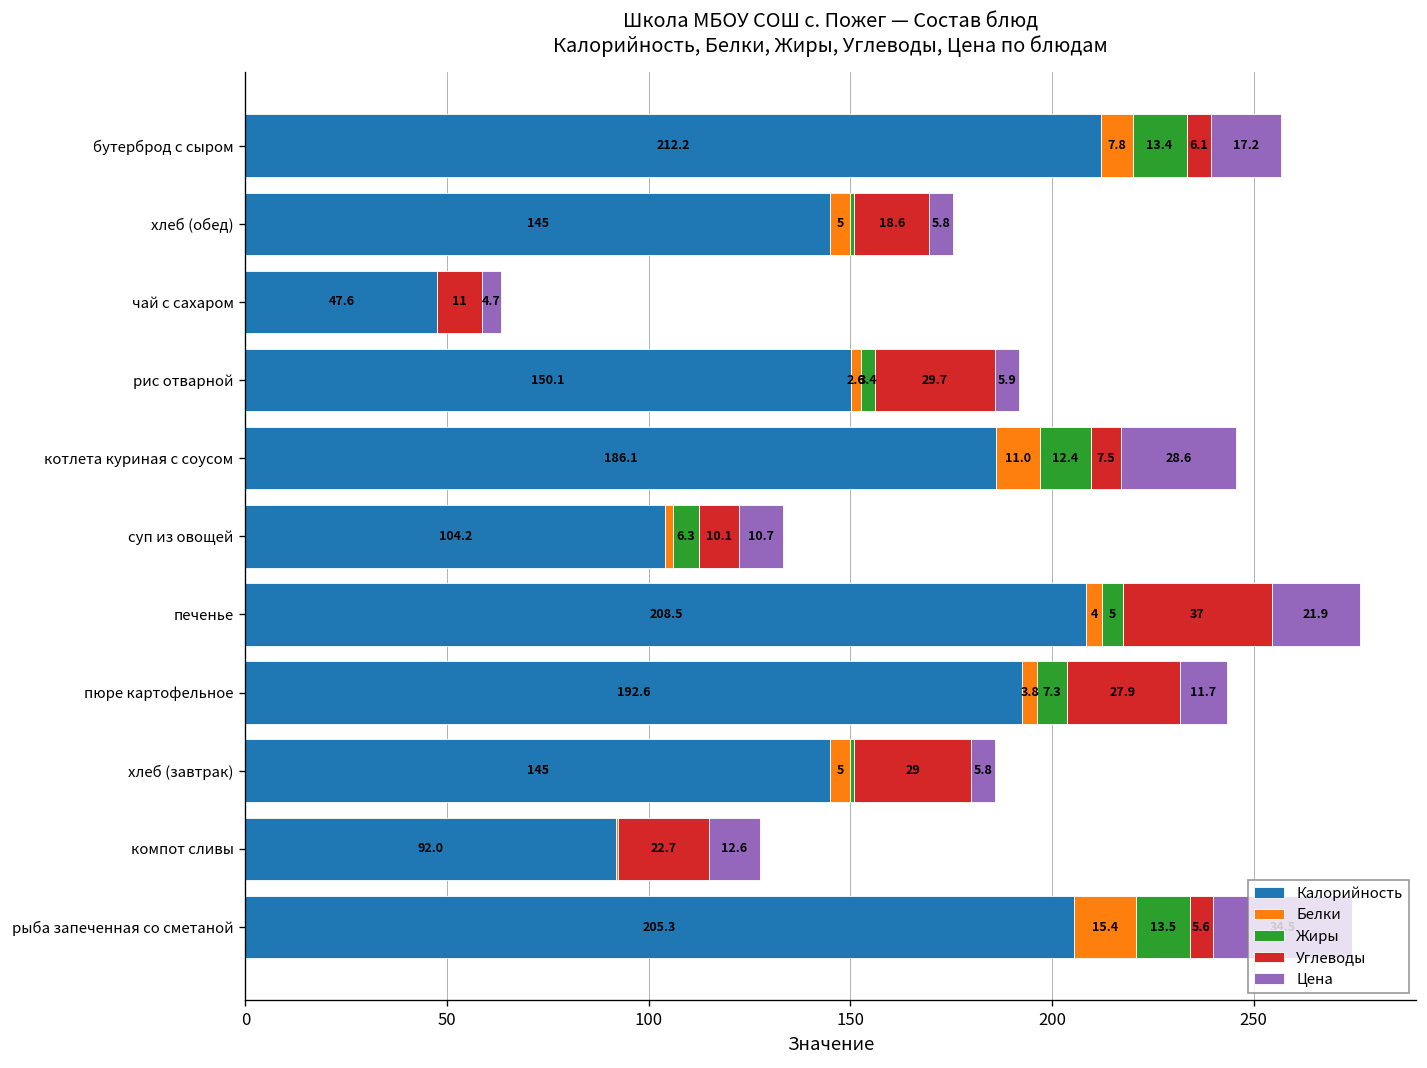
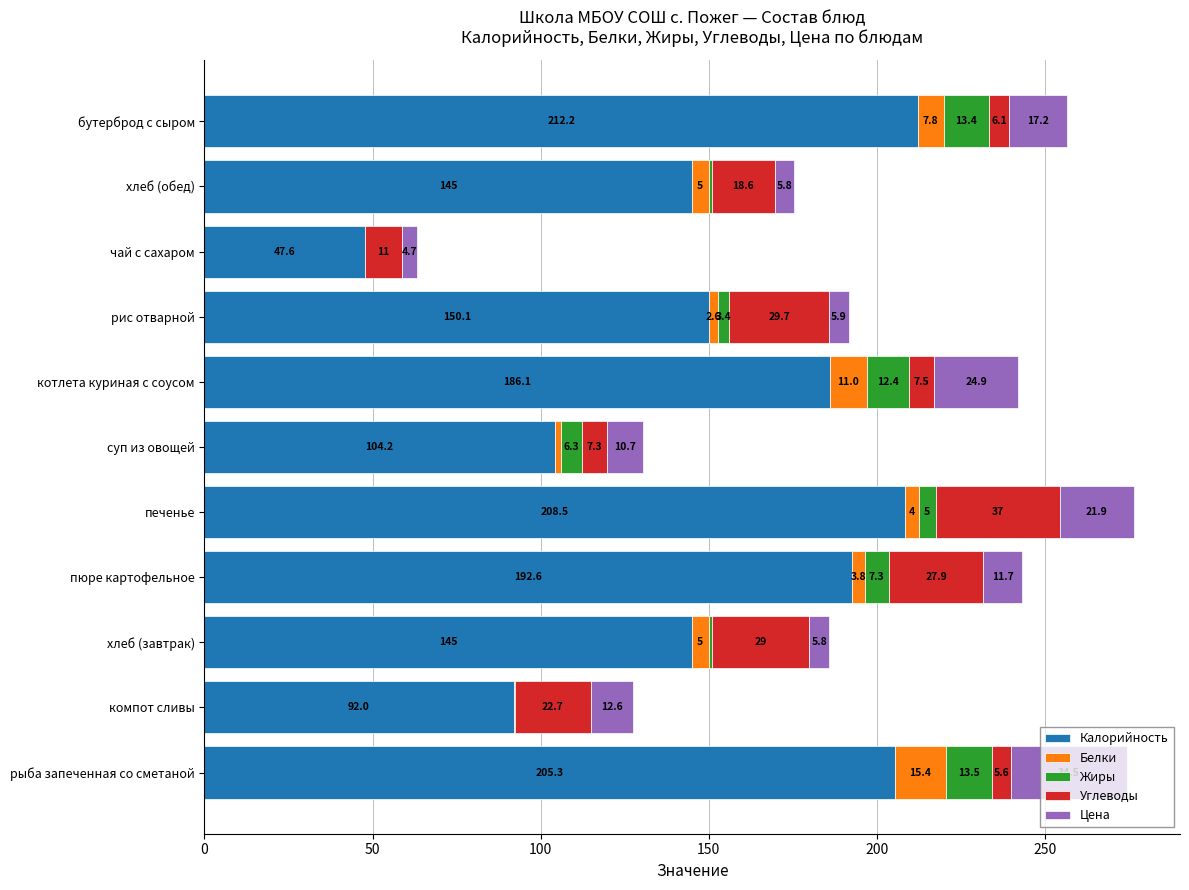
Цена, котлета куриная с соусом: 28.6 -> 24.9
Углеводы, суп из овощей: 10.1 -> 7.3
